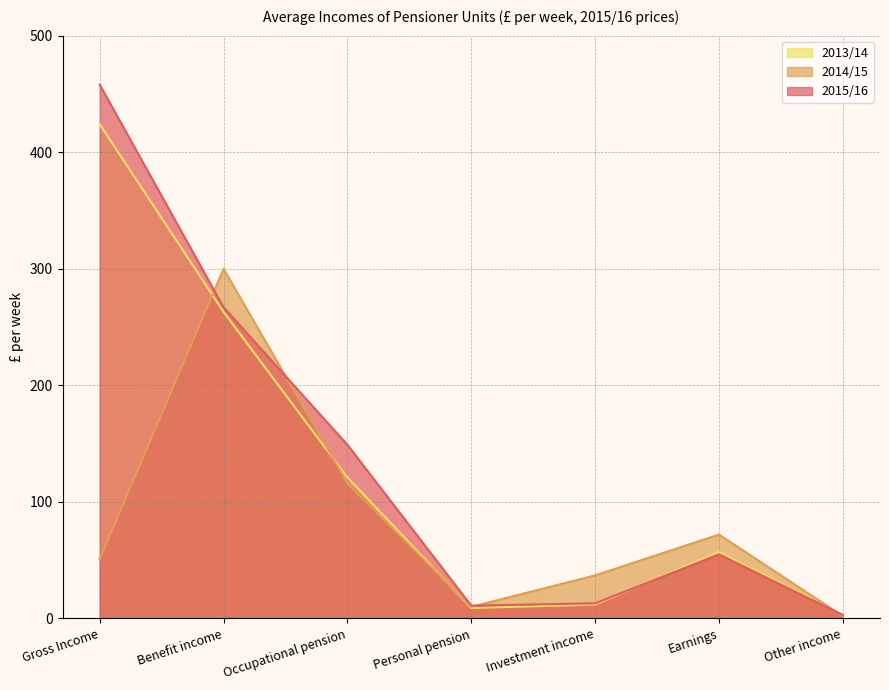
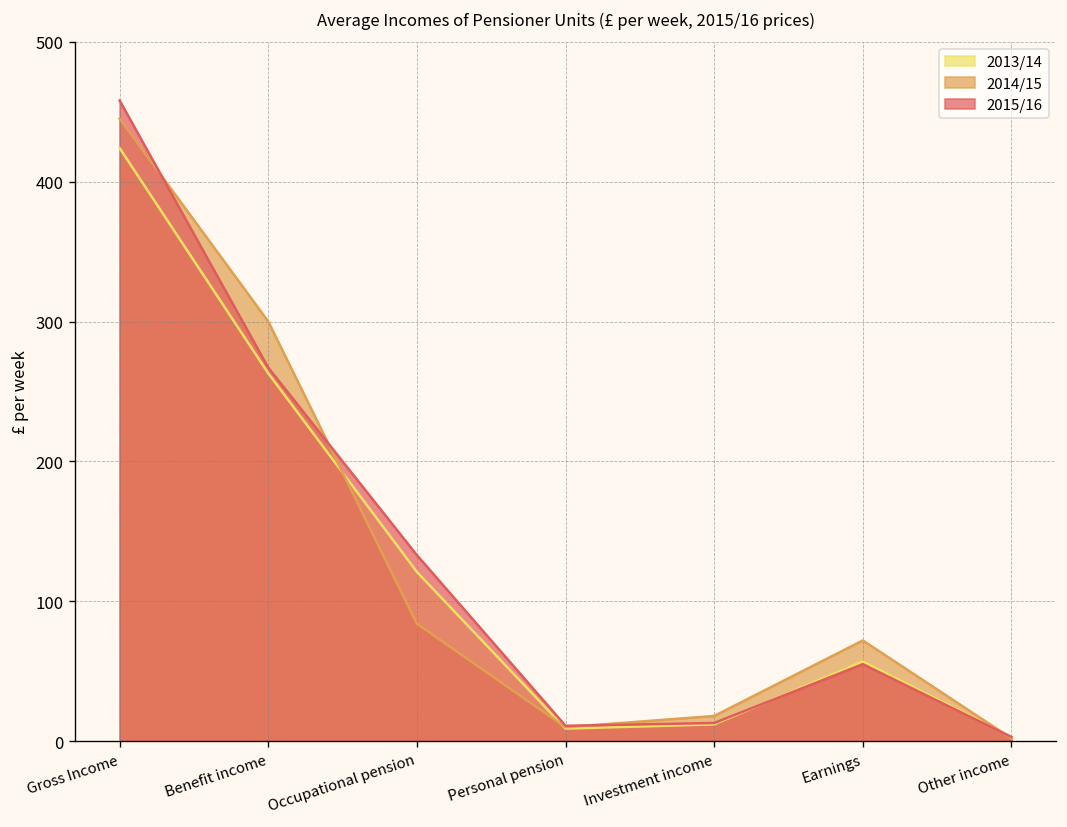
2014/15, Gross Income: 51 -> 445
2014/15, Occupational pension: 116 -> 84
2015/16, Occupational pension: 149 -> 133
2014/15, Investment income: 37 -> 18
